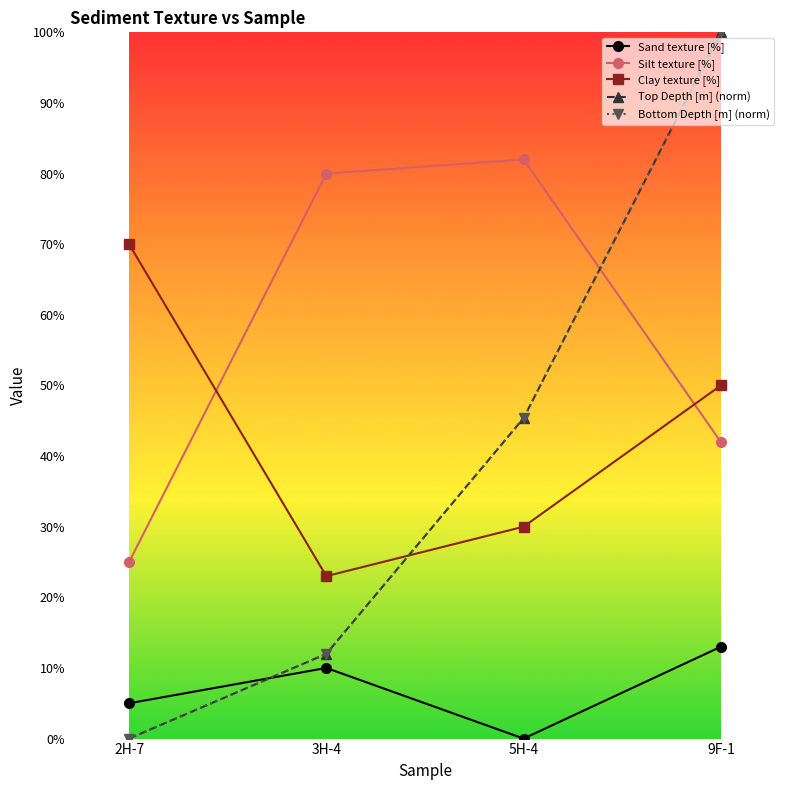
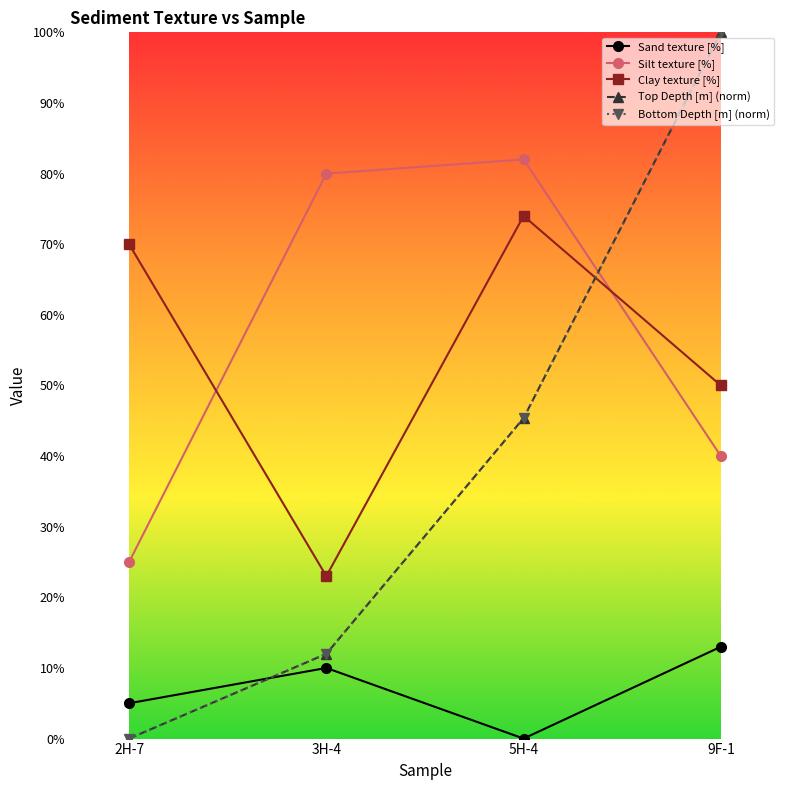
Clay texture [%], 5H-4: 30% -> 74%
Silt texture [%], 9F-1: 42% -> 40%
